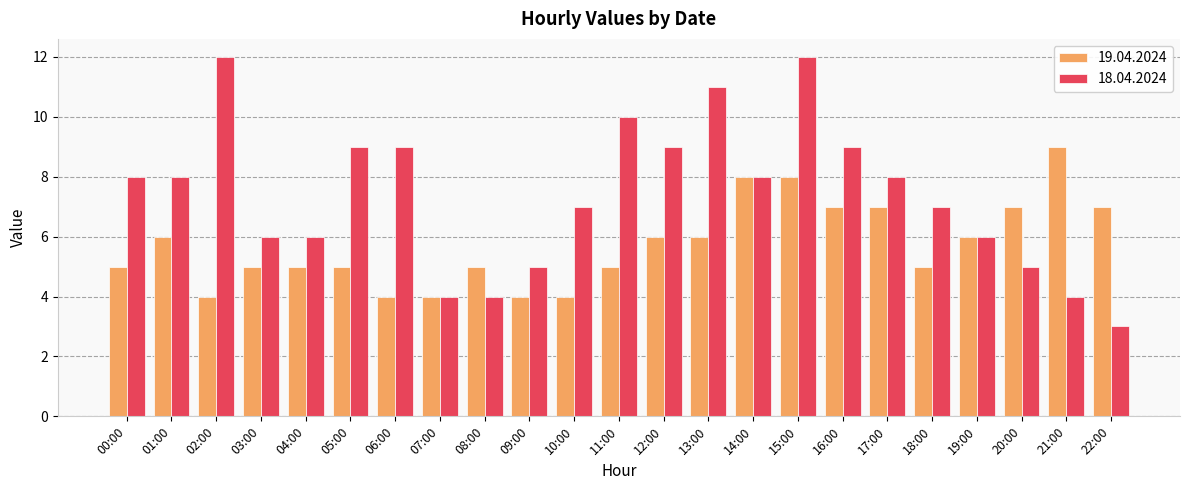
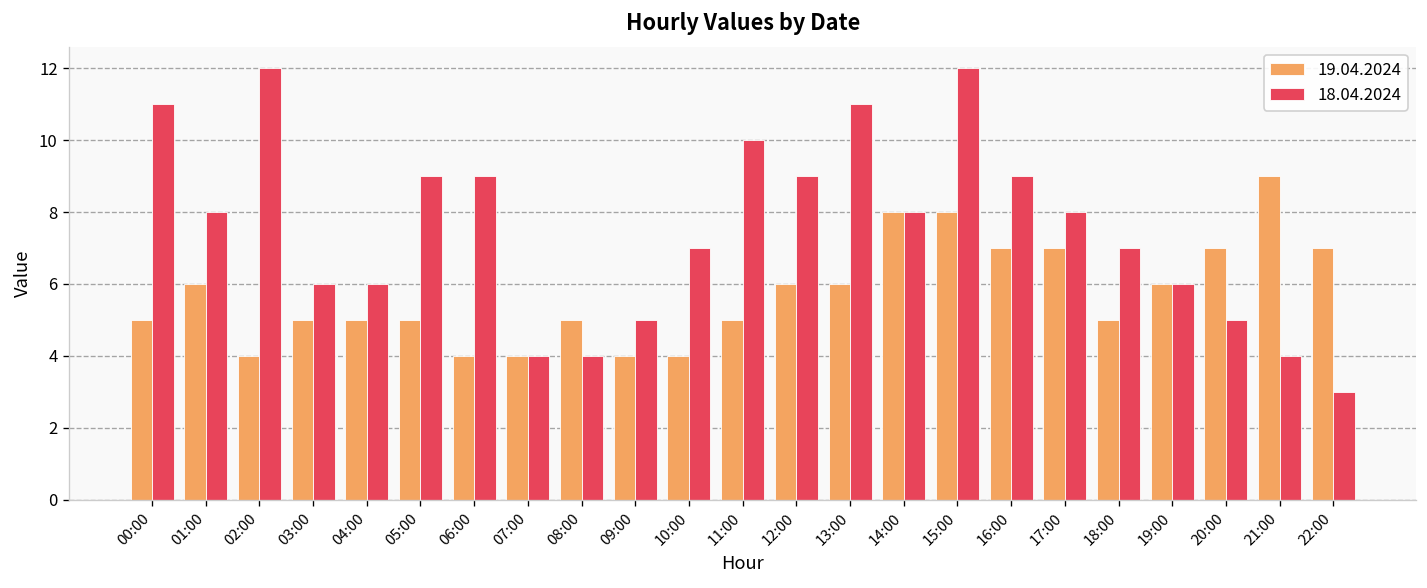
18.04.2024, 00:00: 8 -> 11
